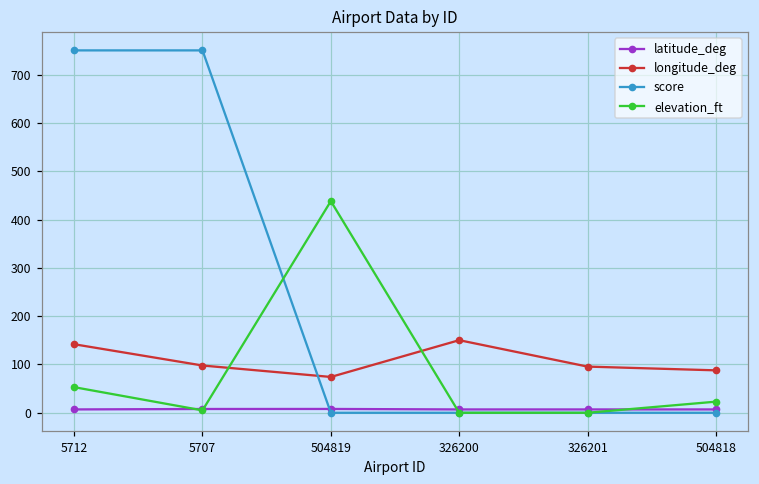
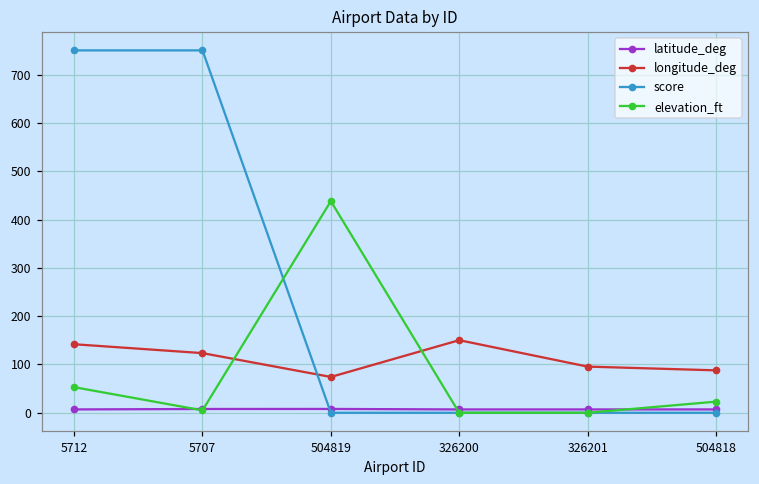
longitude_deg, 5707: 100 -> 120
